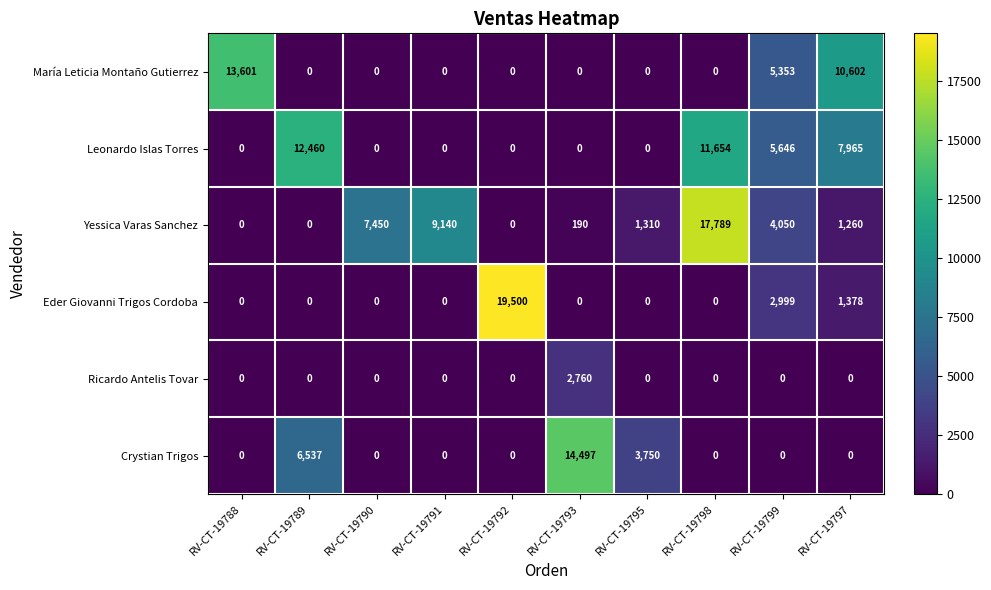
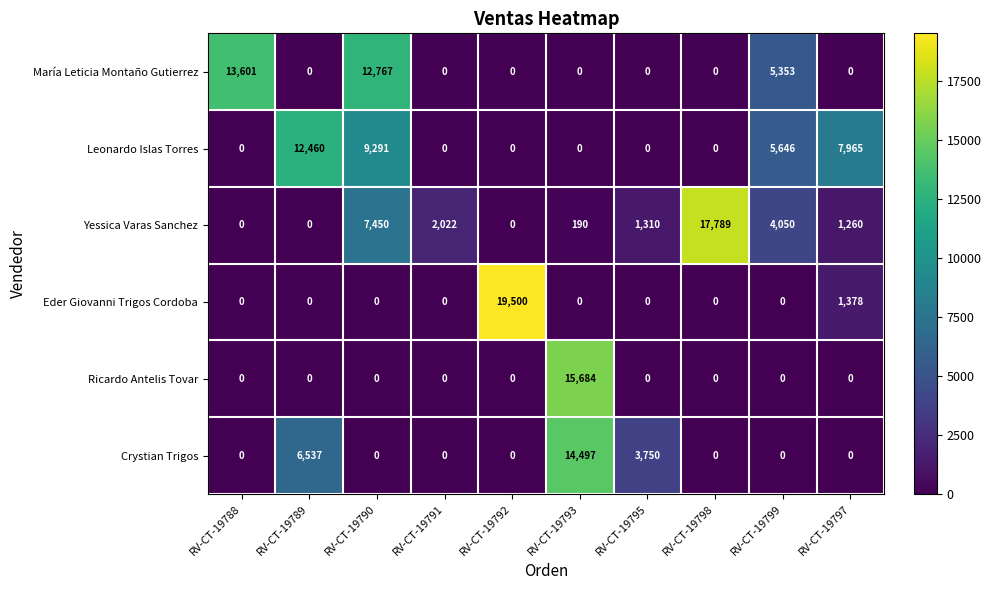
María Leticia Montaño Gutierrez, RV-CT-19790: 0 -> 12,767
María Leticia Montaño Gutierrez, RV-CT-19797: 10,602 -> 0
Leonardo Islas Torres, RV-CT-19790: 0 -> 9,291
Leonardo Islas Torres, RV-CT-19798: 11,654 -> 0
Yessica Varas Sanchez, RV-CT-19791: 9,140 -> 2,022
Eder Giovanni Trigos Cordoba, RV-CT-19799: 2,999 -> 0
Ricardo Antelis Tovar, RV-CT-19793: 2,760 -> 15,684
